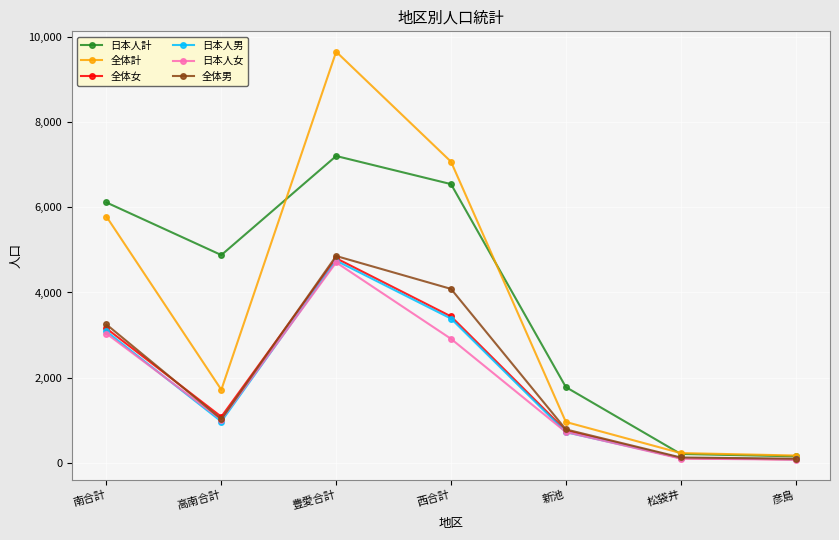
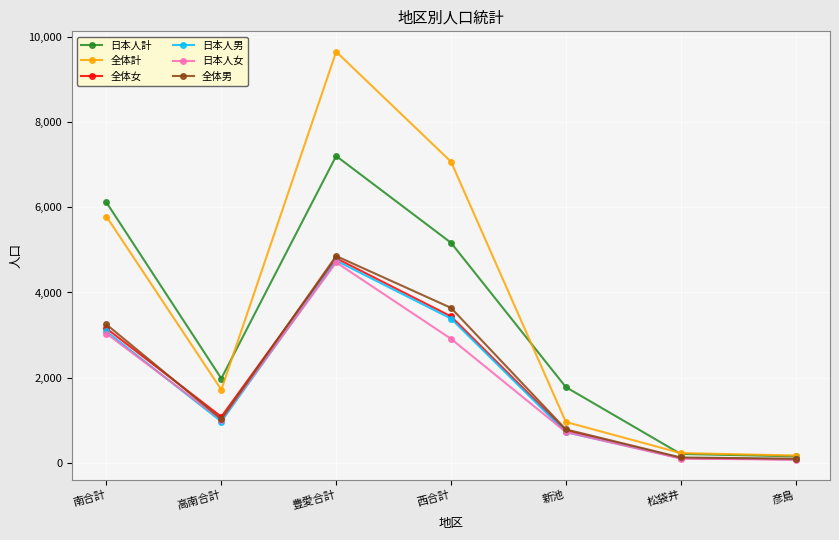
日本人計, 高南合計: 4,900 -> 2,000
日本人計, 西合計: 6,500 -> 5,200
全体男, 西合計: 4,100 -> 3,600
